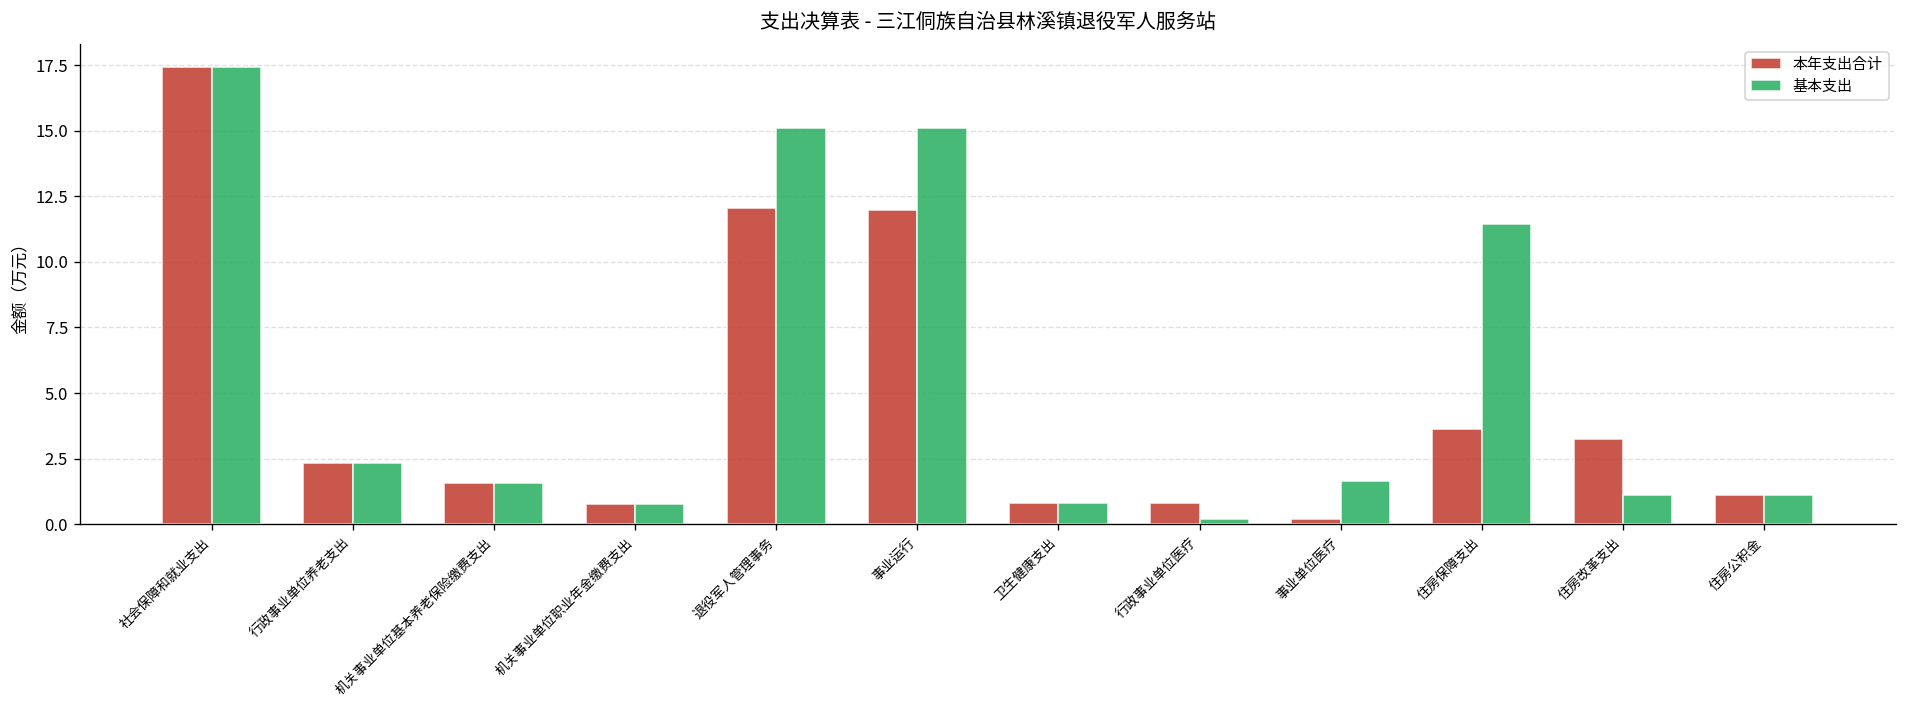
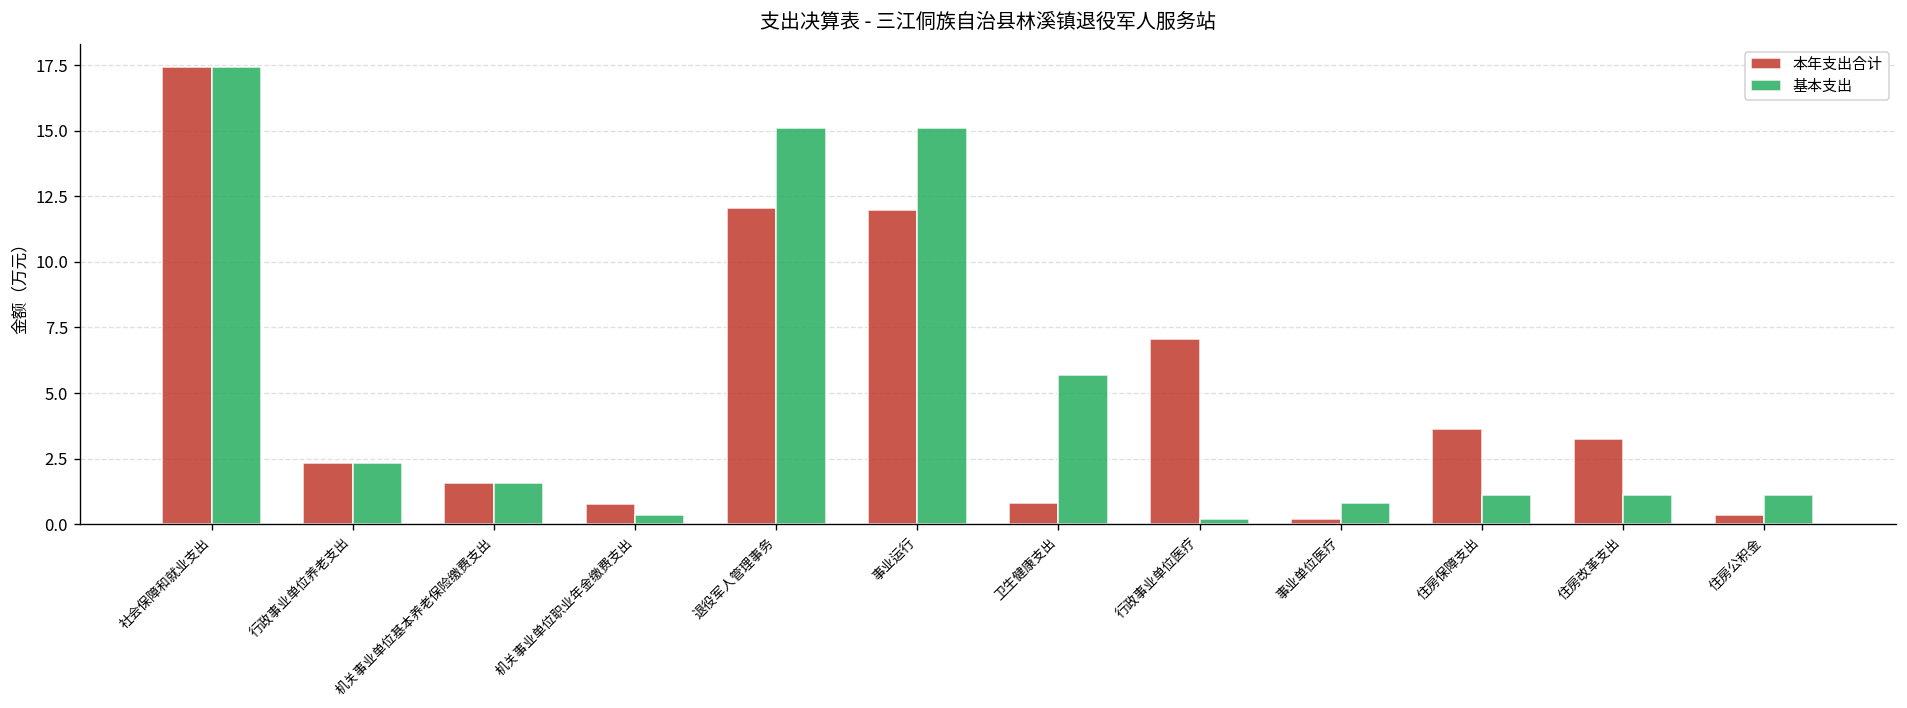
基本支出, 机关事业单位职业年金缴费支出: 0.8 -> 0.4
基本支出, 卫生健康支出: 0.8 -> 5.7
本年支出合计, 行政事业单位医疗: 0.8 -> 7.1
基本支出, 事业单位医疗: 1.6 -> 0.8
基本支出, 住房保障支出: 11.4 -> 1.1
本年支出合计, 住房公积金: 1.1 -> 0.3
